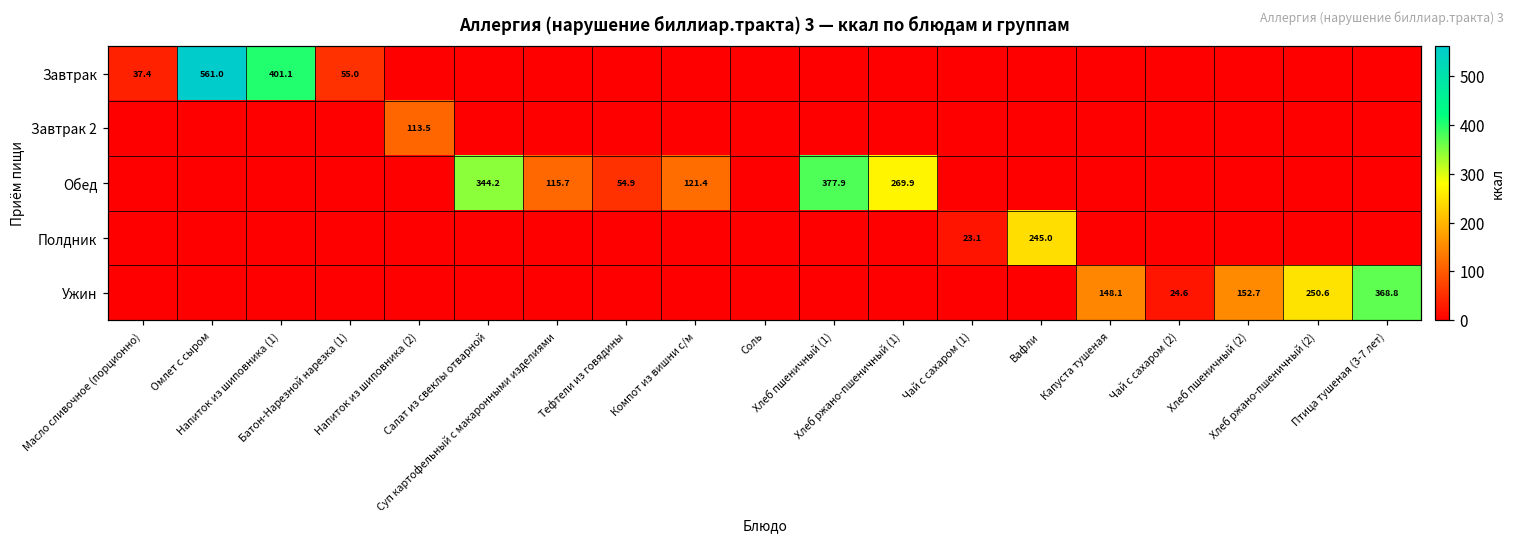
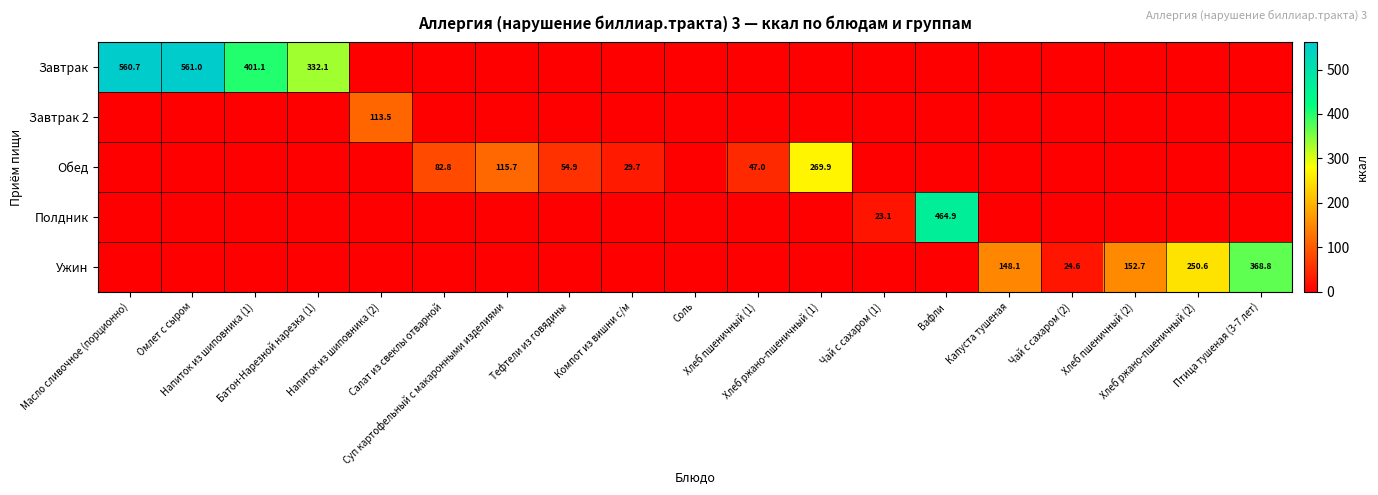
Завтрак, Масло сливочное (порционно): 37.4 -> 560.7
Завтрак, Батон-Нарезной нарезка (1): 55.0 -> 332.1
Обед, Салат из свеклы отварной: 344.2 -> 82.8
Обед, Компот из вишни с/м: 121.4 -> 29.7
Обед, Хлеб пшеничный (1): 377.9 -> 47.0
Полдник, Вафли: 245.0 -> 464.9
